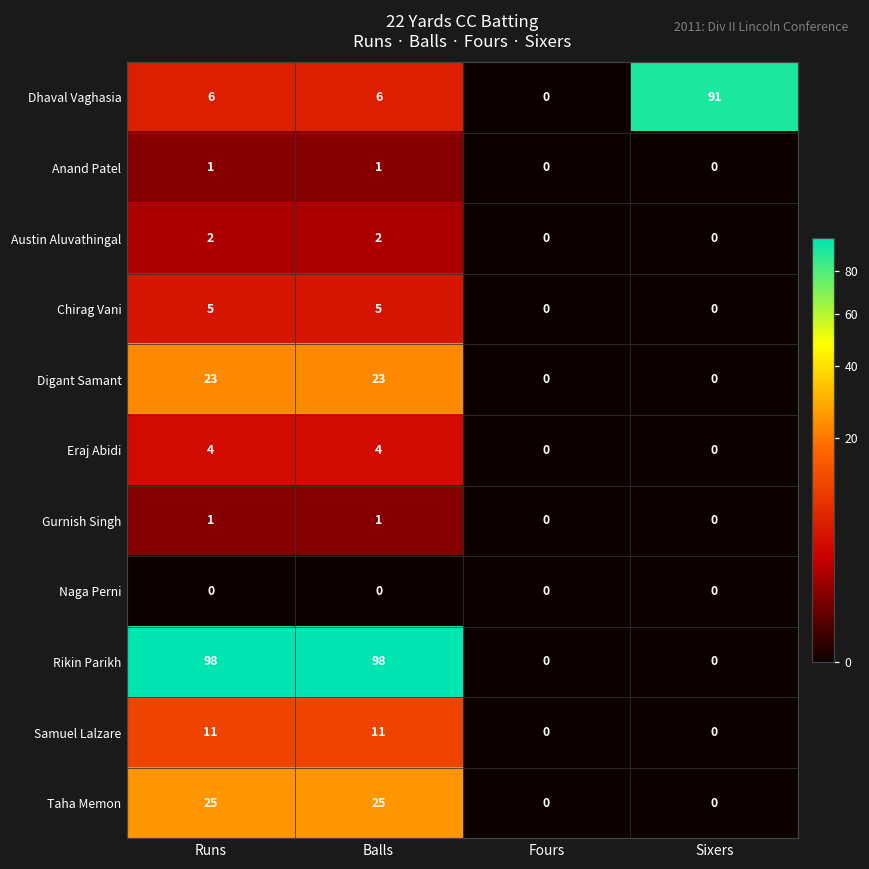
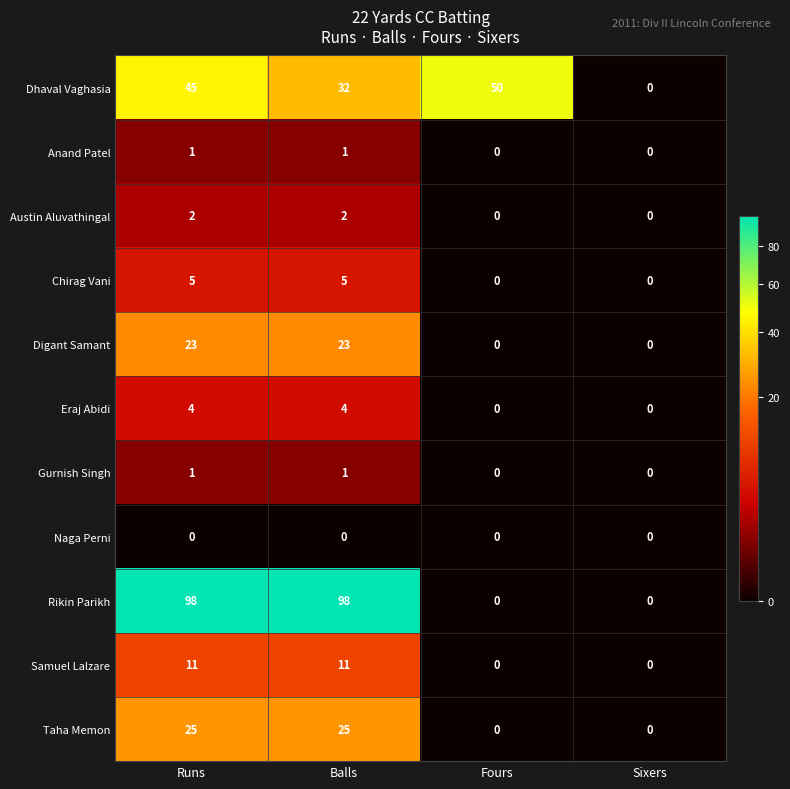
Dhaval Vaghasia, Runs: 6 -> 45
Dhaval Vaghasia, Balls: 6 -> 32
Dhaval Vaghasia, Fours: 0 -> 50
Dhaval Vaghasia, Sixers: 91 -> 0
